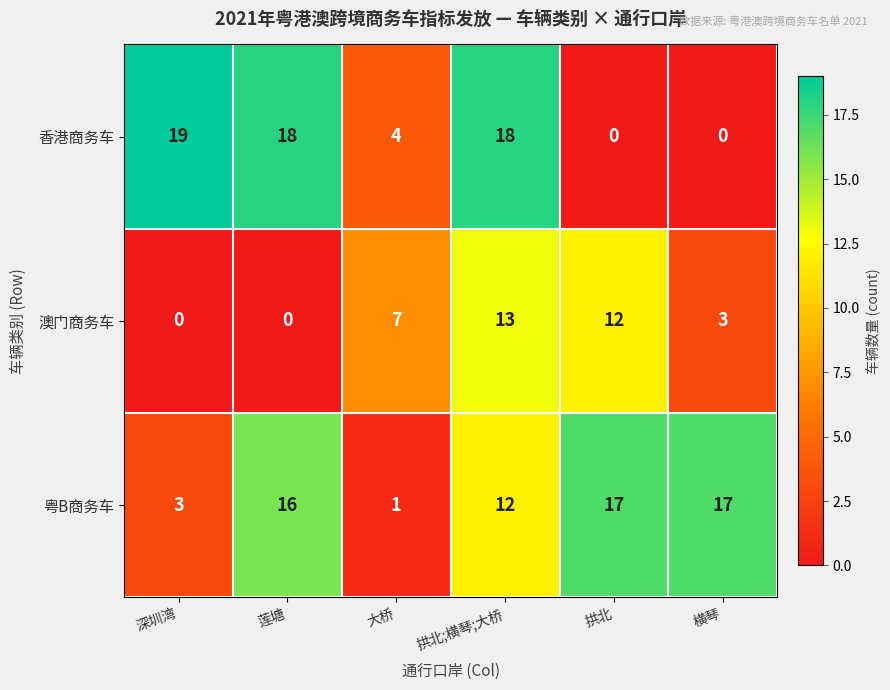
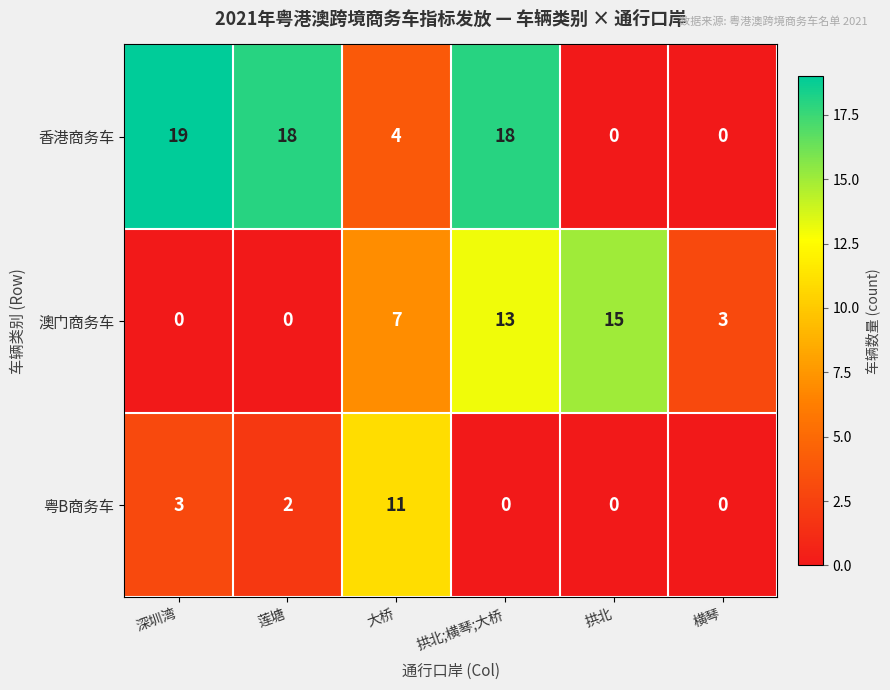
澳门商务车, 拱北: 12 -> 15
粤B商务车, 莲塘: 16 -> 2
粤B商务车, 大桥: 1 -> 11
粤B商务车, 拱北;横琴;大桥: 12 -> 0
粤B商务车, 拱北: 17 -> 0
粤B商务车, 横琴: 17 -> 0
